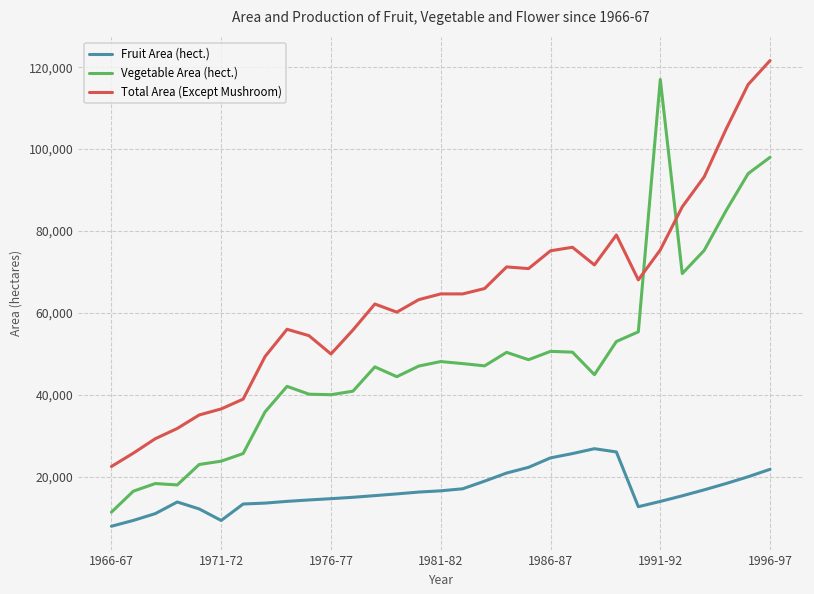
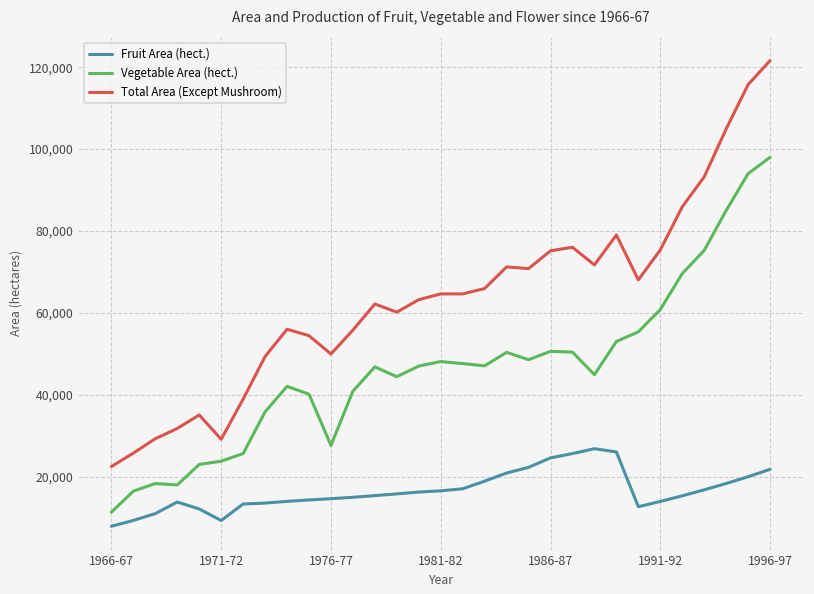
Total Area (Except Mushroom), 1971-72: 37,000 -> 29,000
Vegetable Area (hect.), 1976-77: 40,000 -> 28,000
Vegetable Area (hect.), 1991-92: 117,000 -> 61,000
